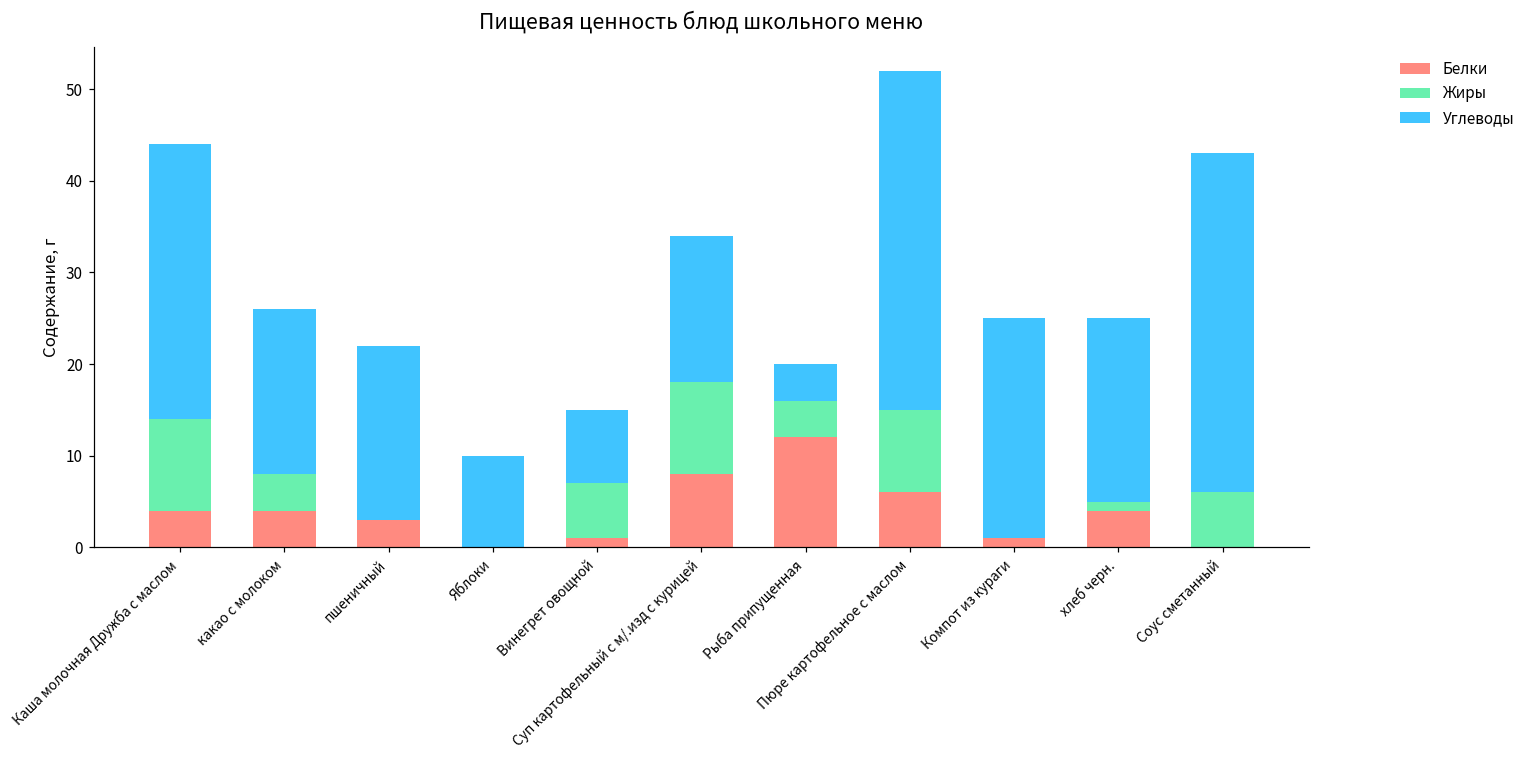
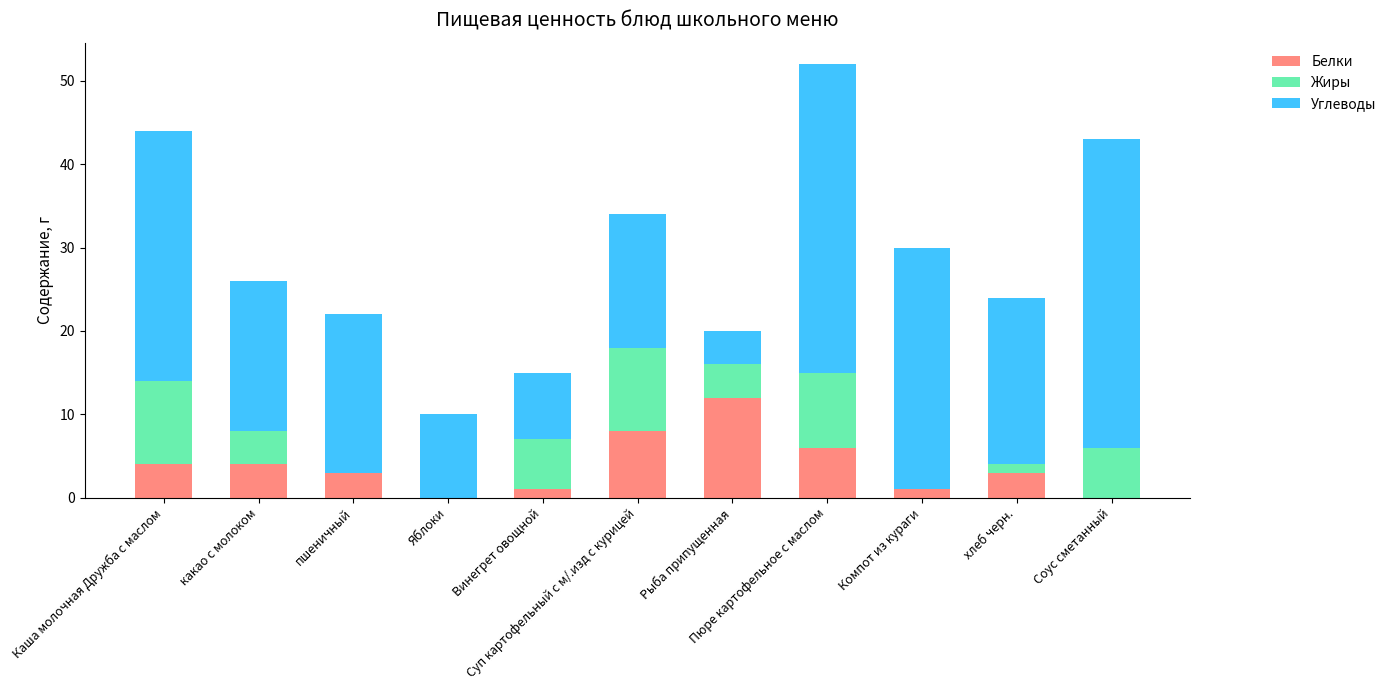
Углеводы, Компот из кураги: 24 -> 29
Белки, хлеб черн.: 4 -> 3
